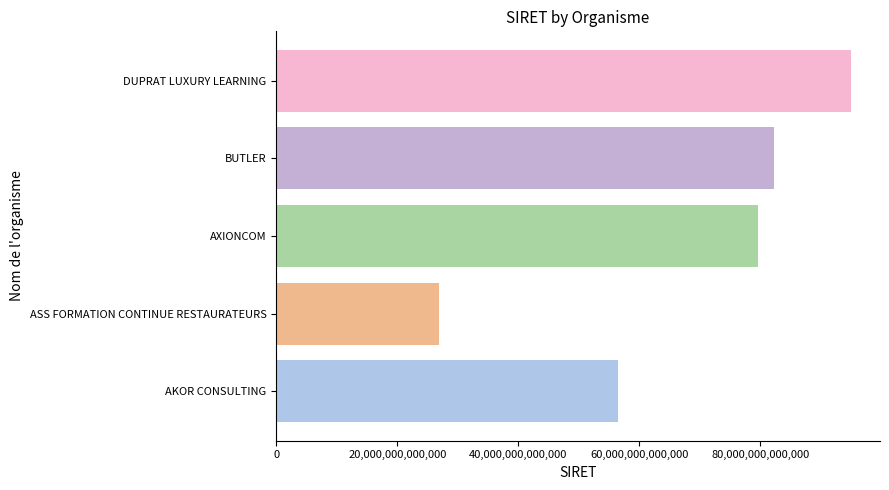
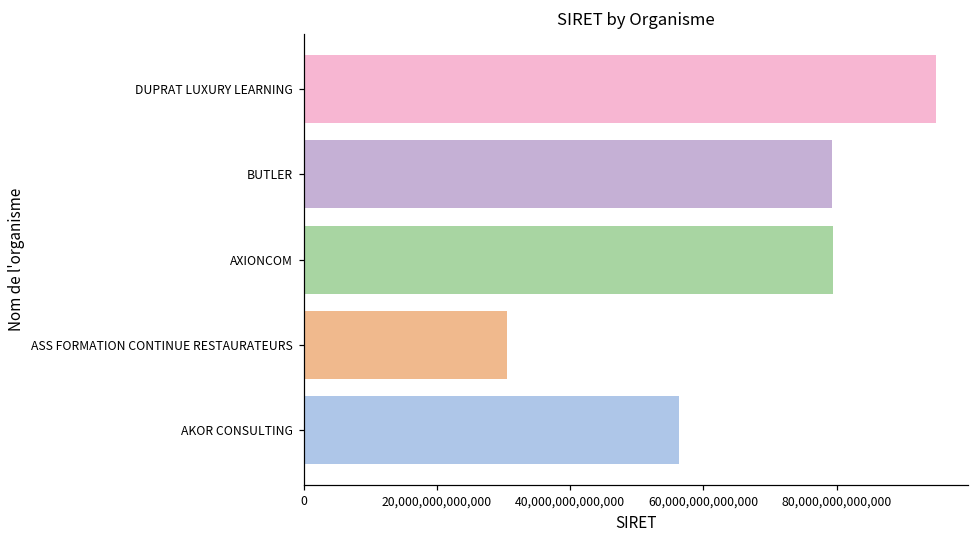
BUTLER: 82,000,000,000,000 -> 79,000,000,000,000
ASS FORMATION CONTINUE RESTAURATEURS: 27,000,000,000,000 -> 30,000,000,000,000
